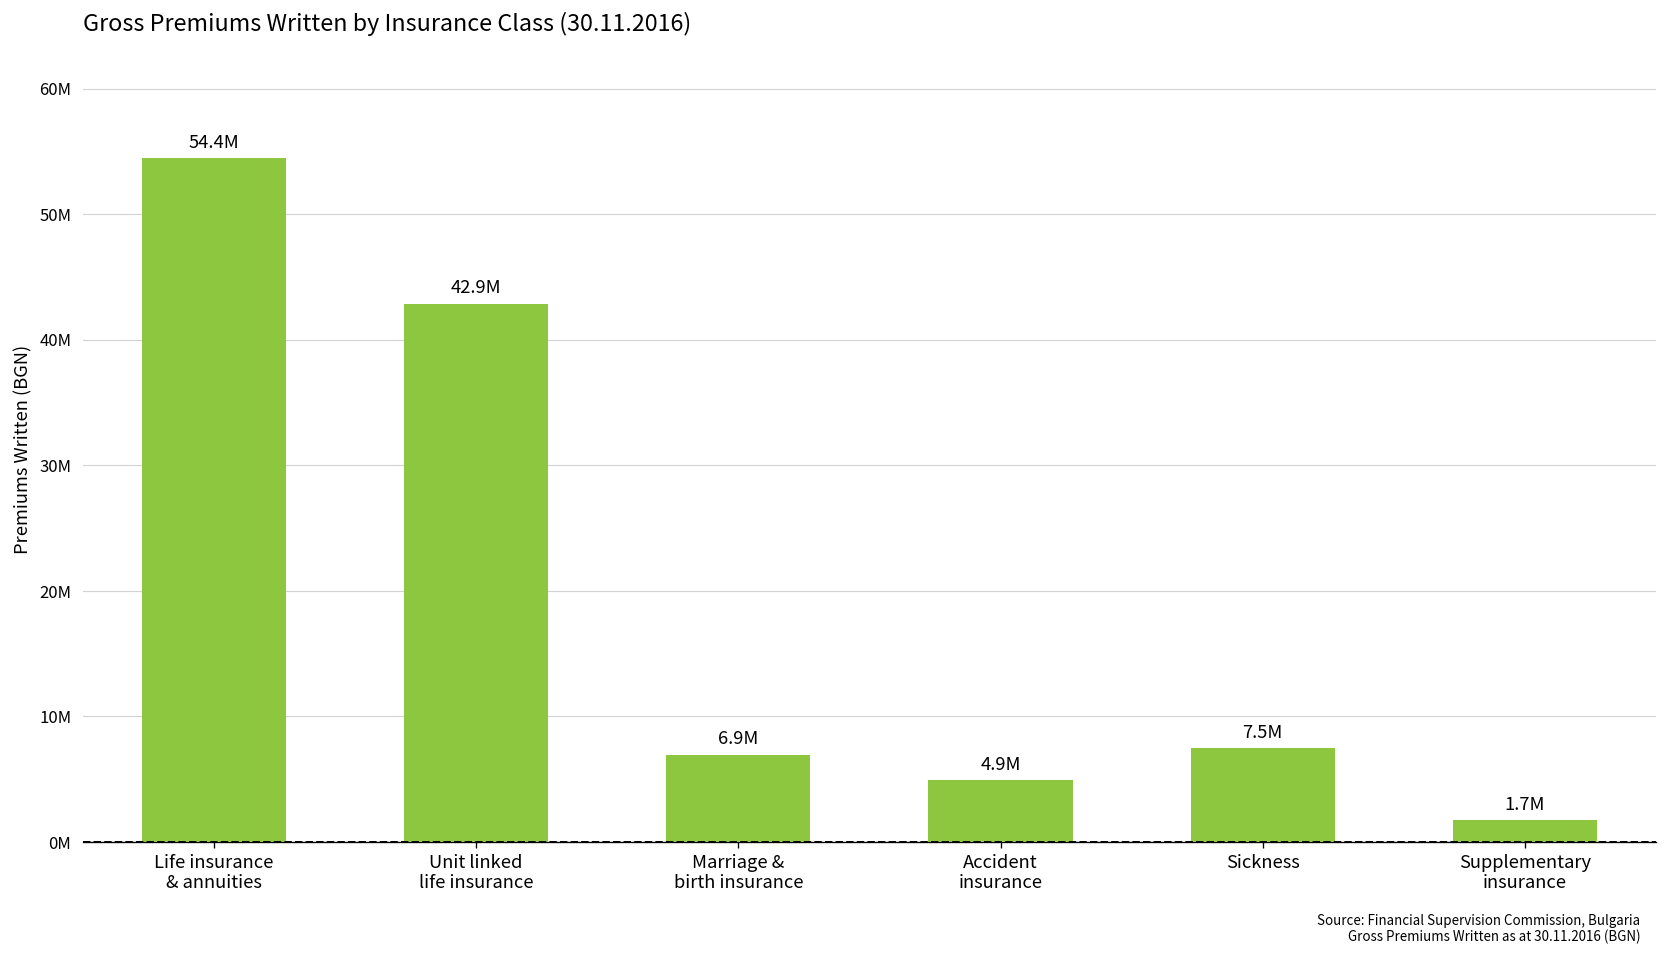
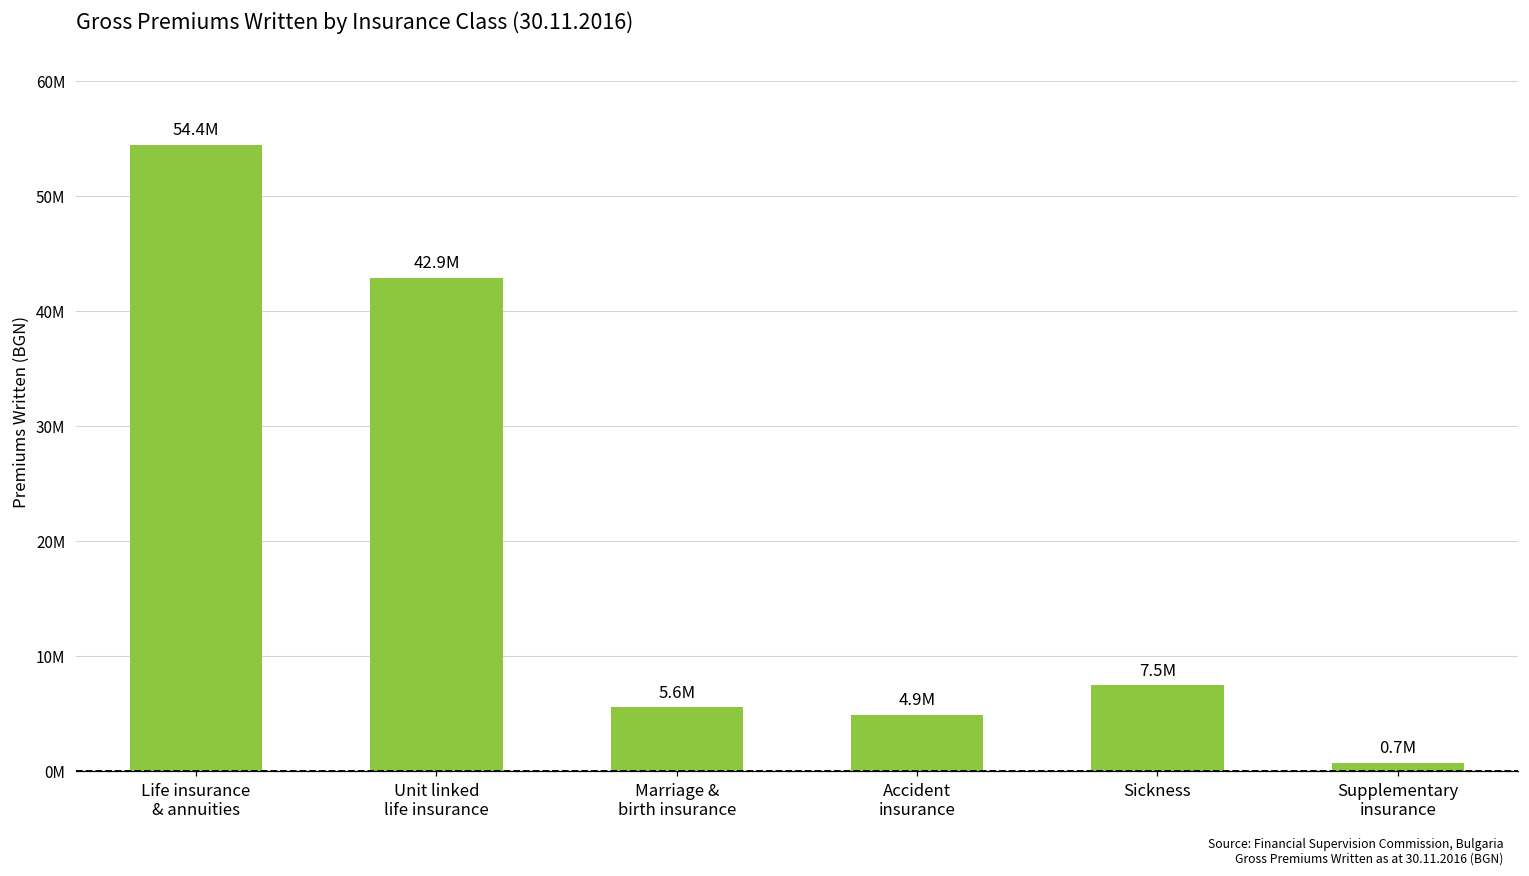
Marriage & birth insurance: 6.9M -> 5.6M
Supplementary insurance: 1.7M -> 0.7M
